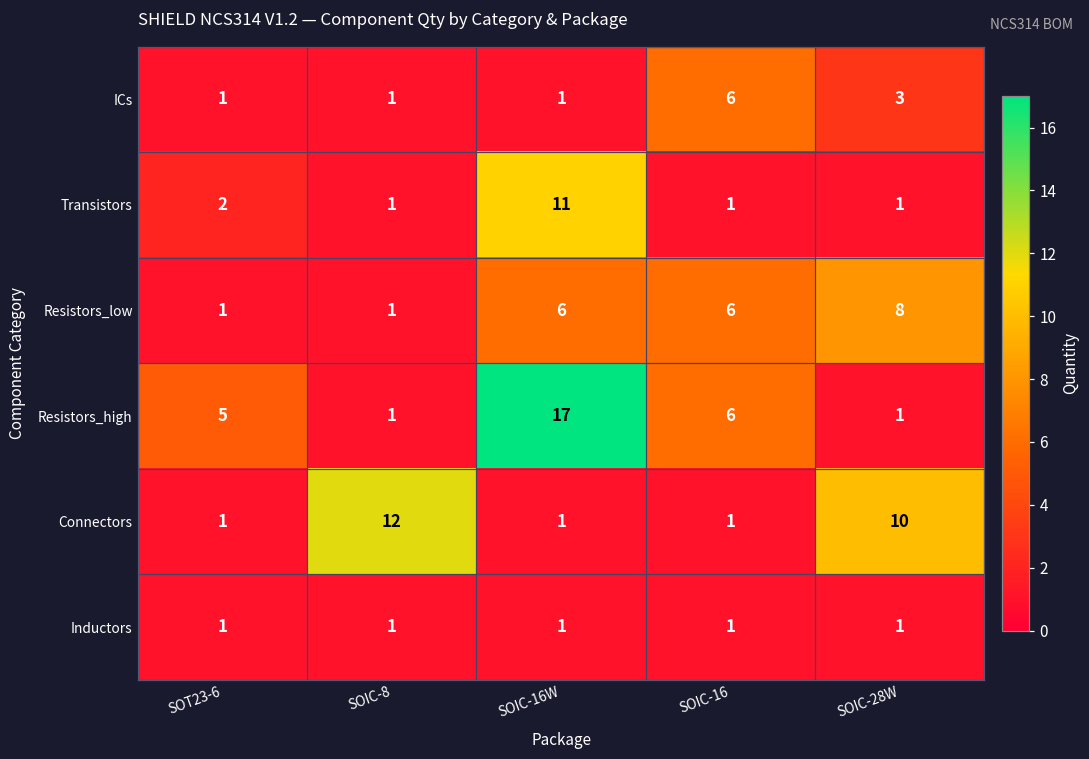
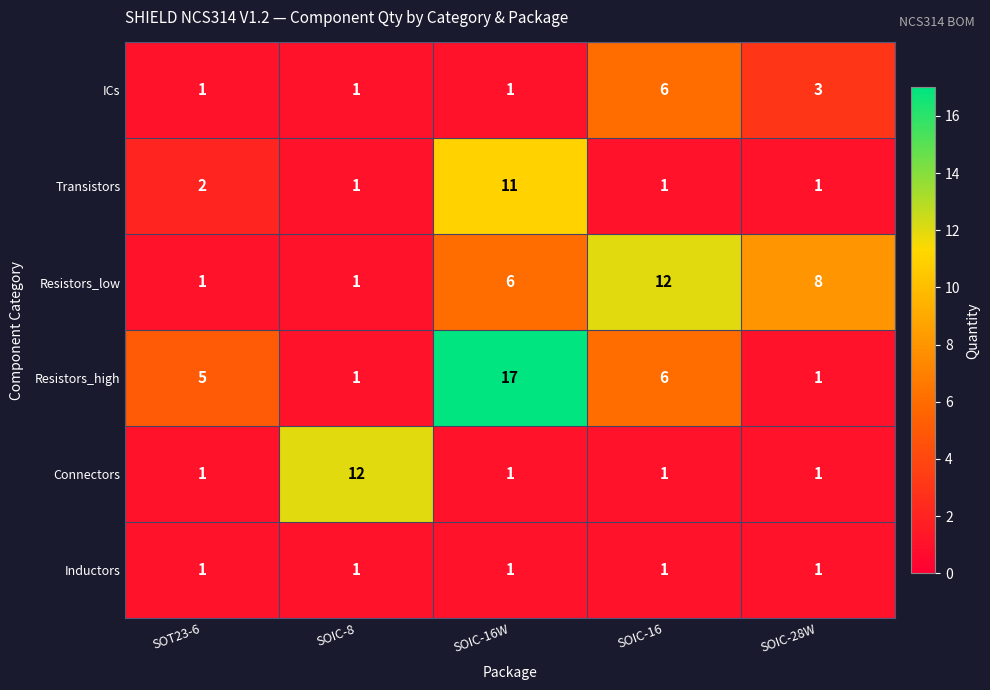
Resistors_low, SOIC-16: 6 -> 12
Connectors, SOIC-28W: 10 -> 1
